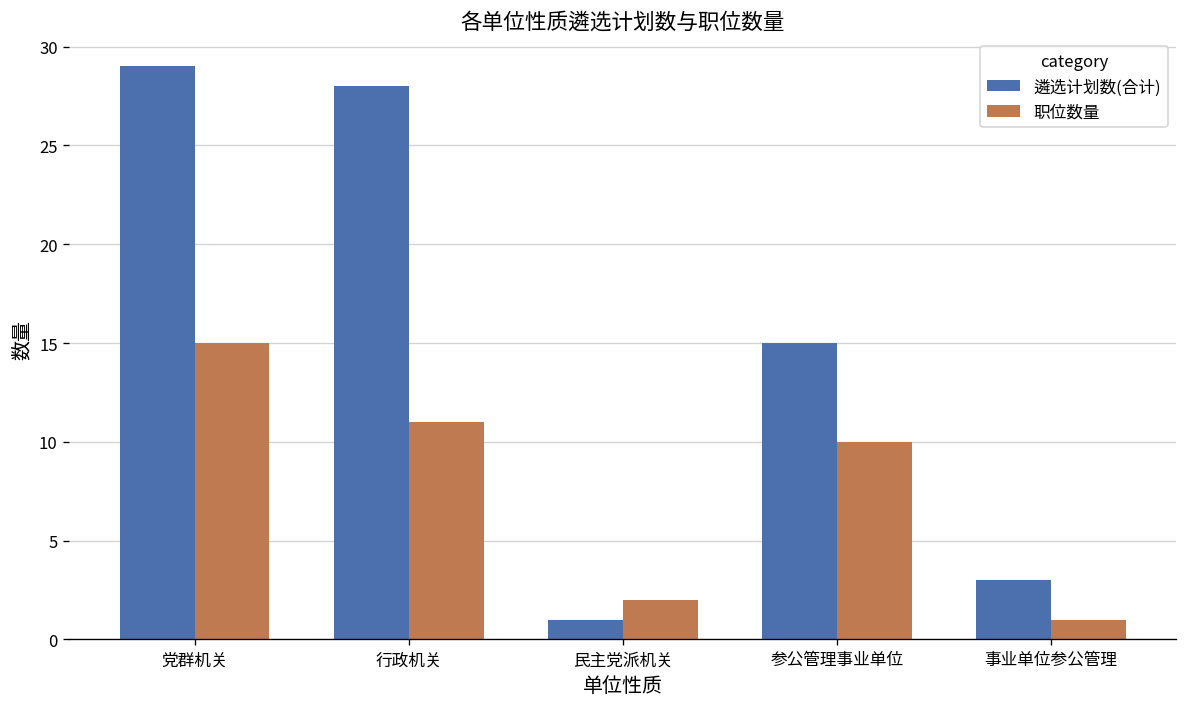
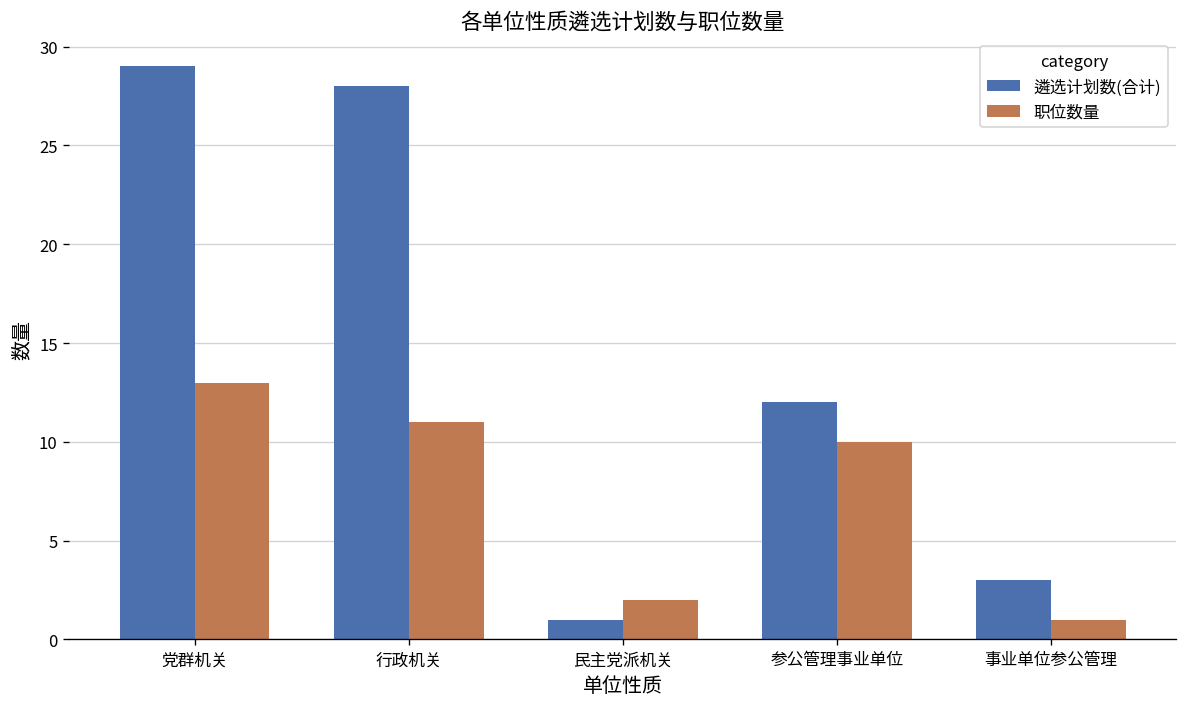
职位数量, 党群机关: 15 -> 13
遴选计划数(合计), 参公管理事业单位: 15 -> 12
